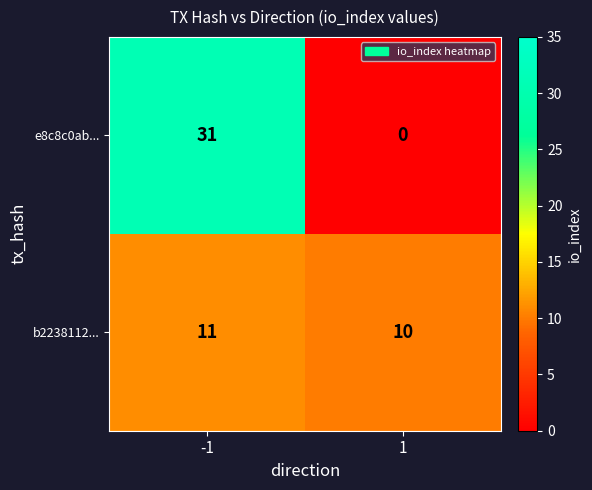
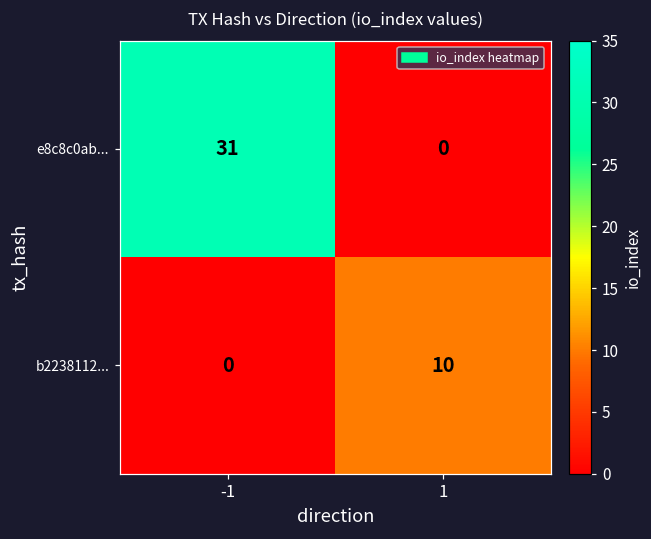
b2238112..., -1: 11 -> 0
